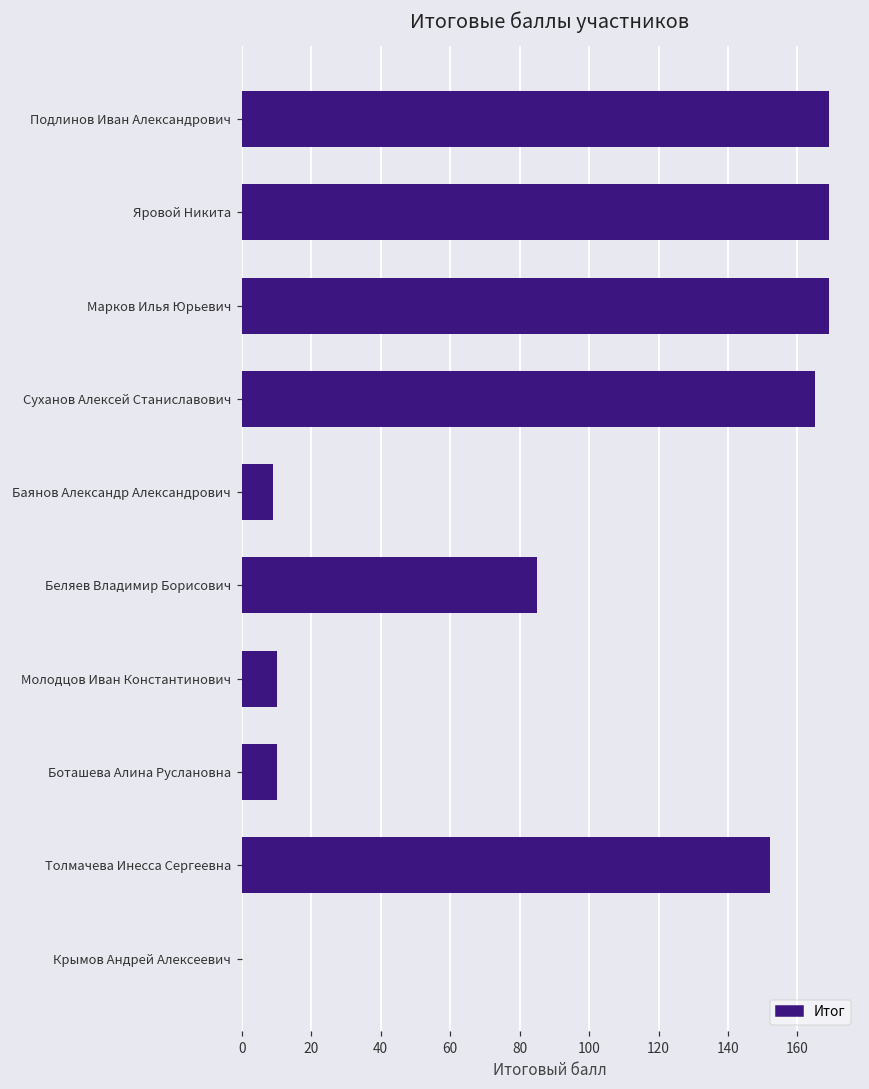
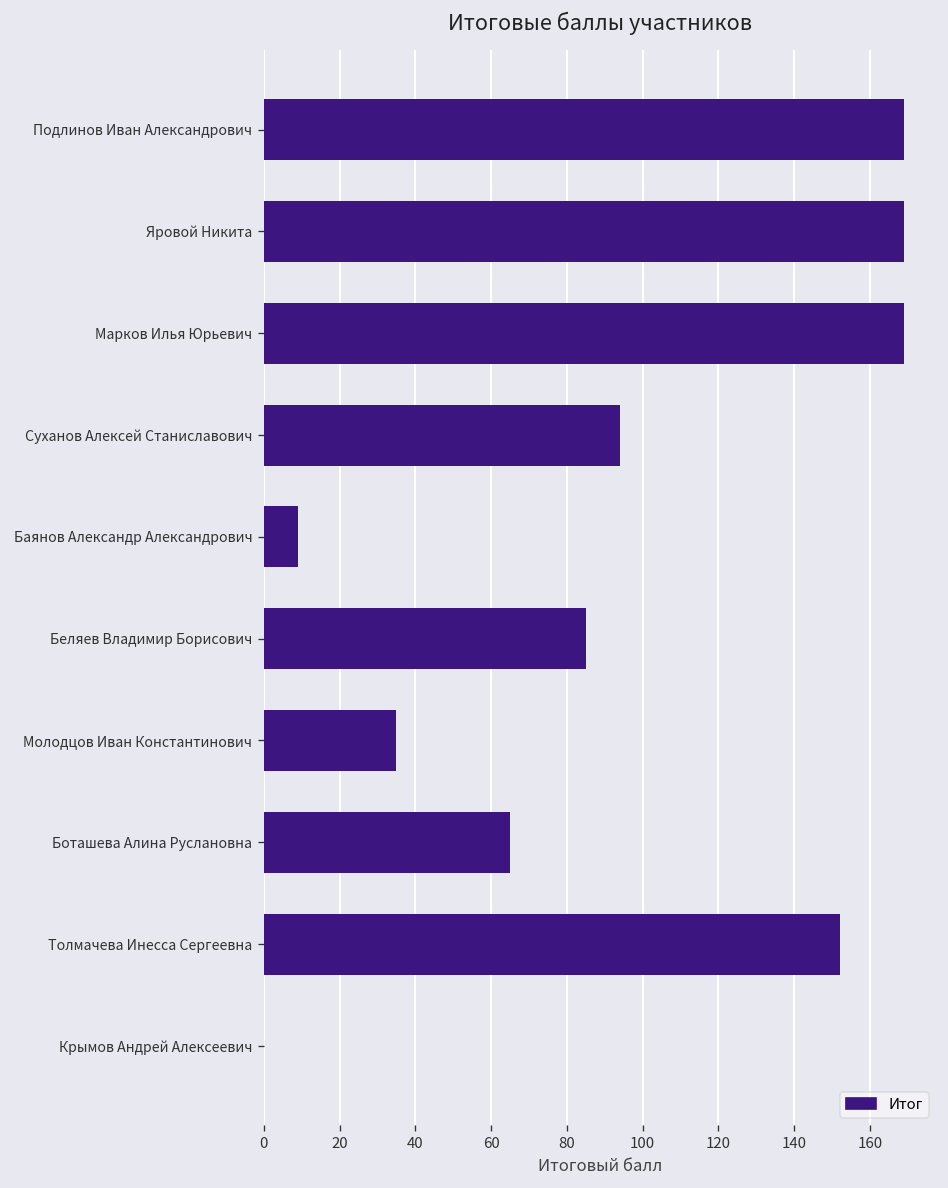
Суханов Алексей Станиславович: 165 -> 94
Молодцов Иван Константинович: 10 -> 35
Боташева Алина Руслановна: 10 -> 65
